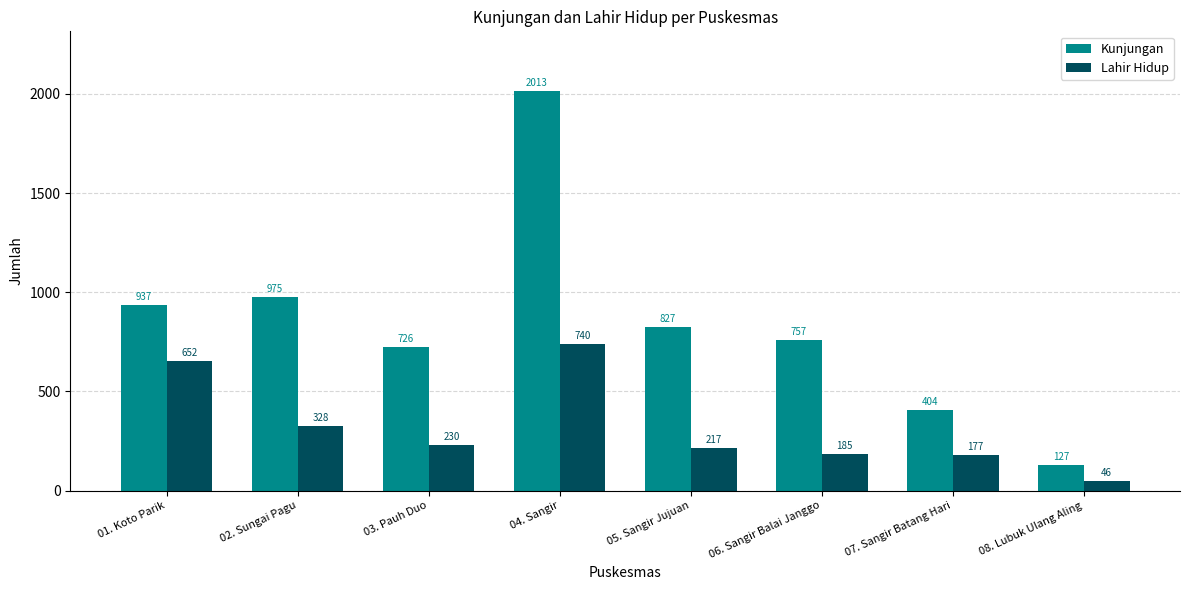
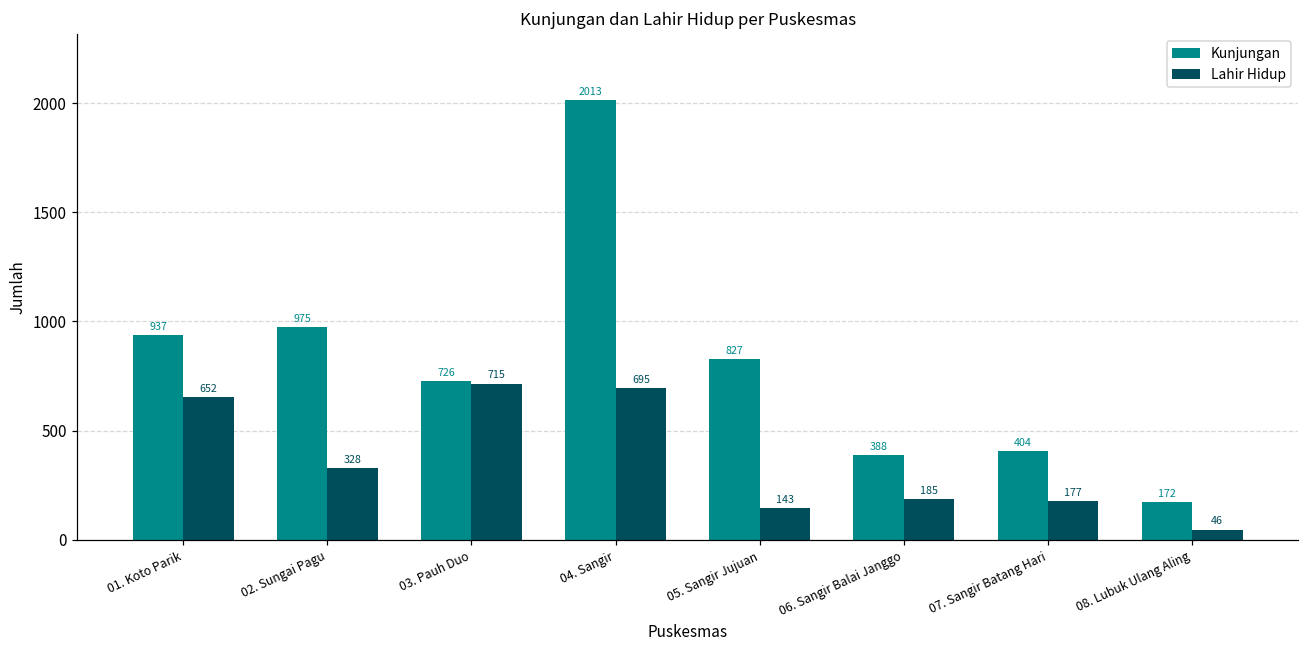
Lahir Hidup, 03. Pauh Duo: 230 -> 715
Lahir Hidup, 04. Sangir: 740 -> 695
Lahir Hidup, 05. Sangir Jujuan: 217 -> 143
Kunjungan, 06. Sangir Balai Janggo: 757 -> 388
Kunjungan, 08. Lubuk Ulang Aling: 127 -> 172
